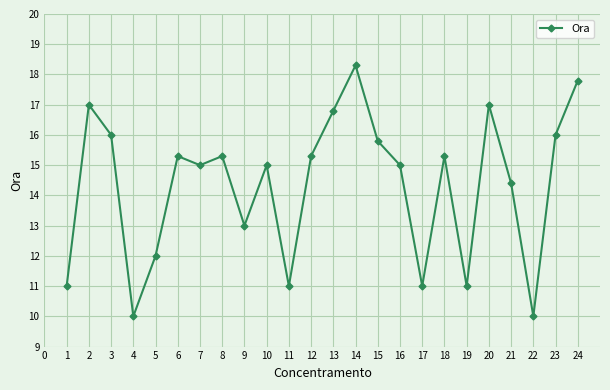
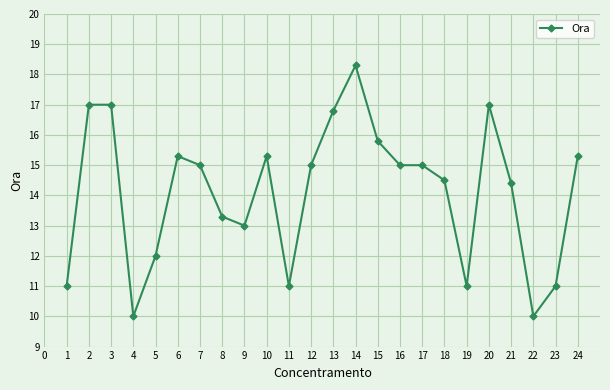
3: 16 -> 17
8: 15.3 -> 13.3
10: 15.0 -> 15.3
12: 15.3 -> 15.0
17: 11 -> 15
18: 15.3 -> 14.5
23: 16 -> 11
24: 17.8 -> 15.3
